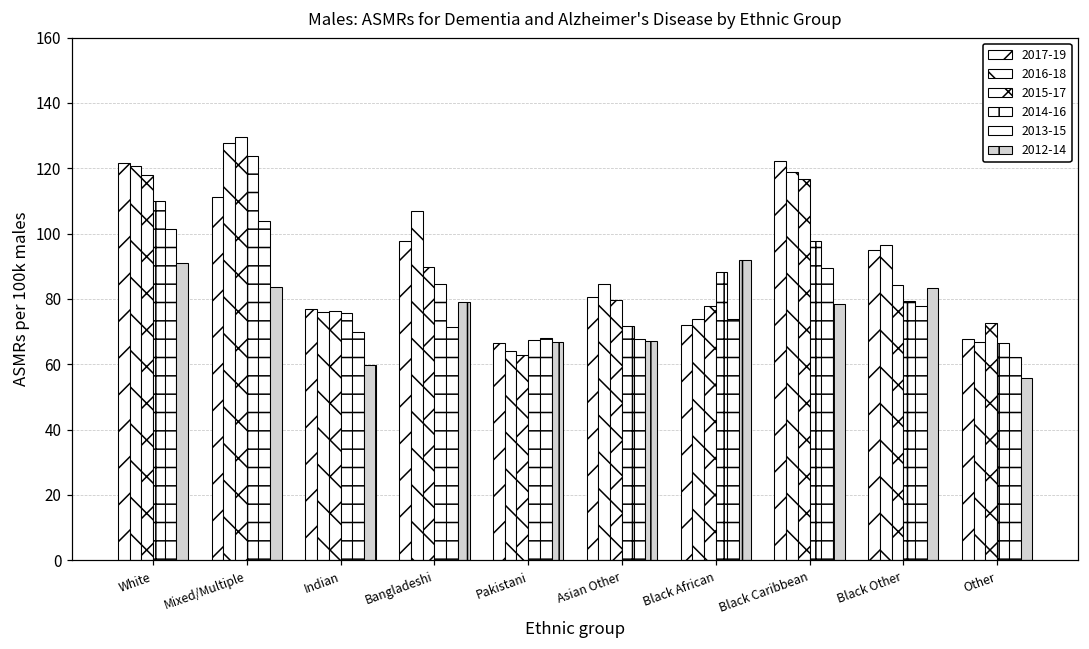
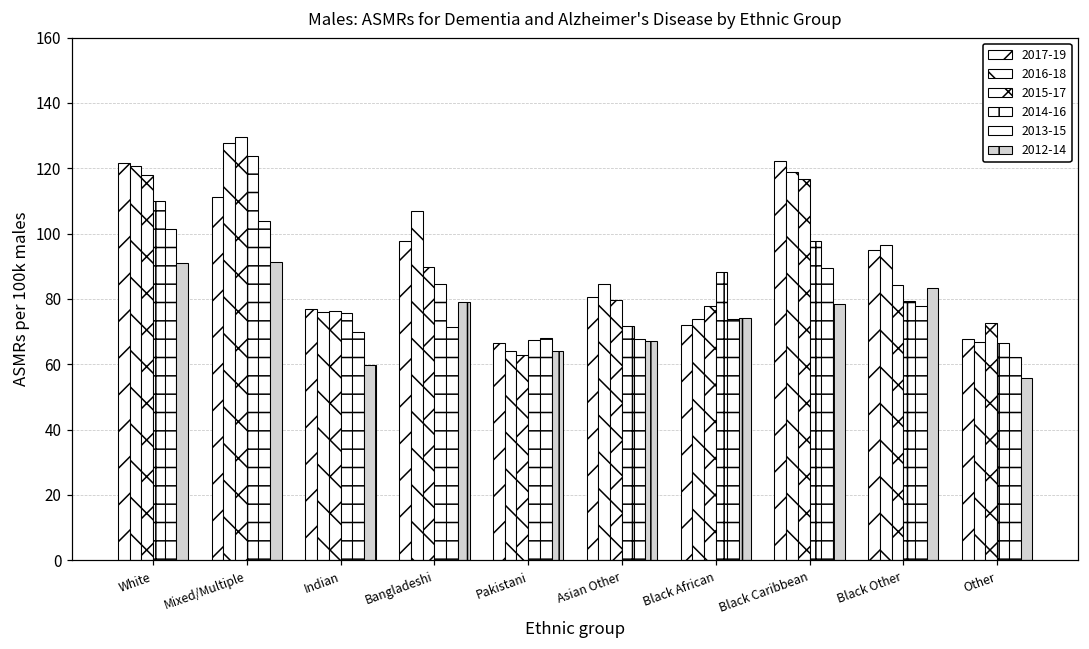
2012-14, Mixed/Multiple: 84 -> 91
2012-14, Pakistani: 67 -> 64
2012-14, Black African: 92 -> 74
